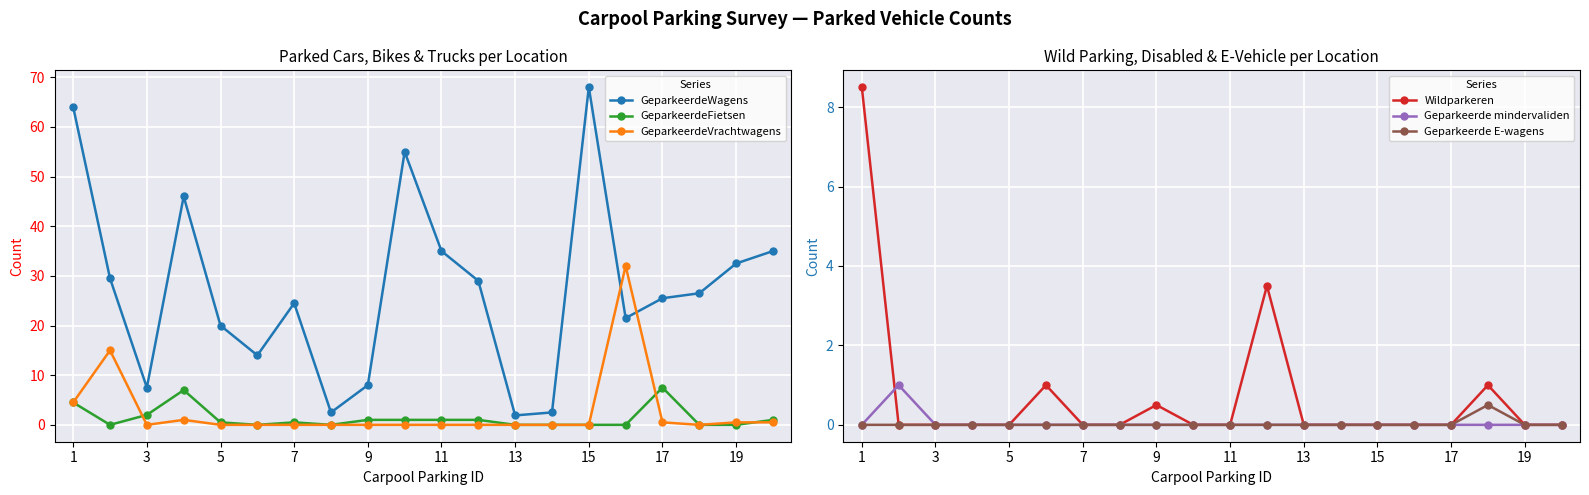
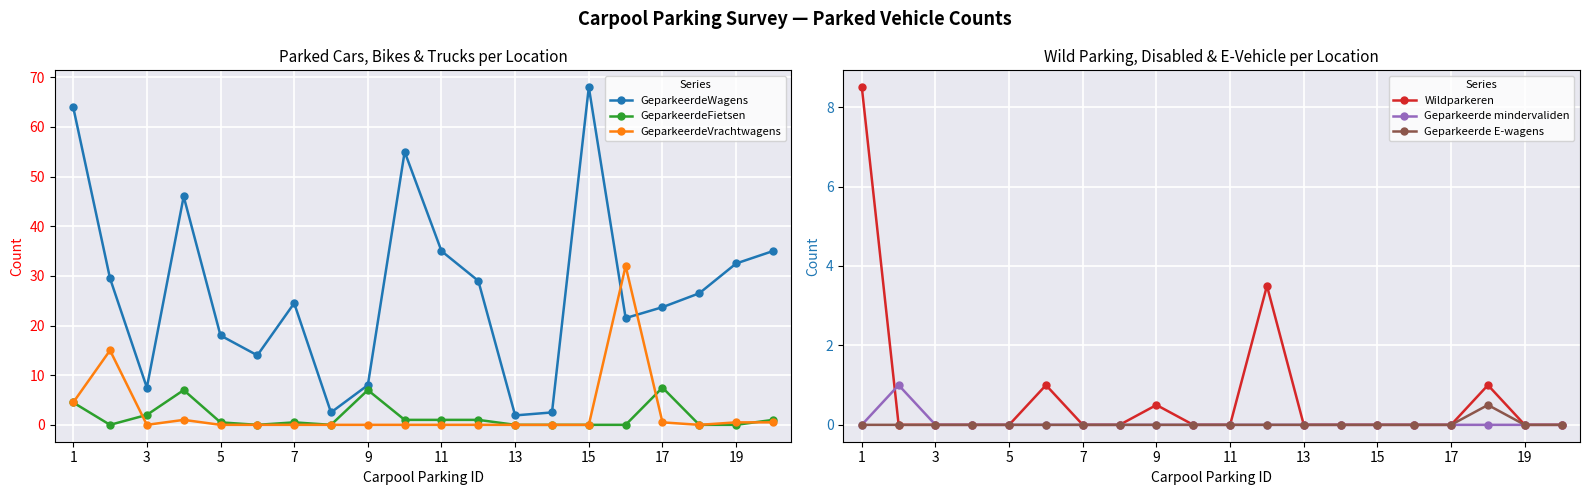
Parked Cars, Bikes & Trucks per Location, GeparkeerdeWagens, 5: 20 -> 18
Parked Cars, Bikes & Trucks per Location, GeparkeerdeFietsen, 9: 1 -> 7
Parked Cars, Bikes & Trucks per Location, GeparkeerdeWagens, 17: 26 -> 24
